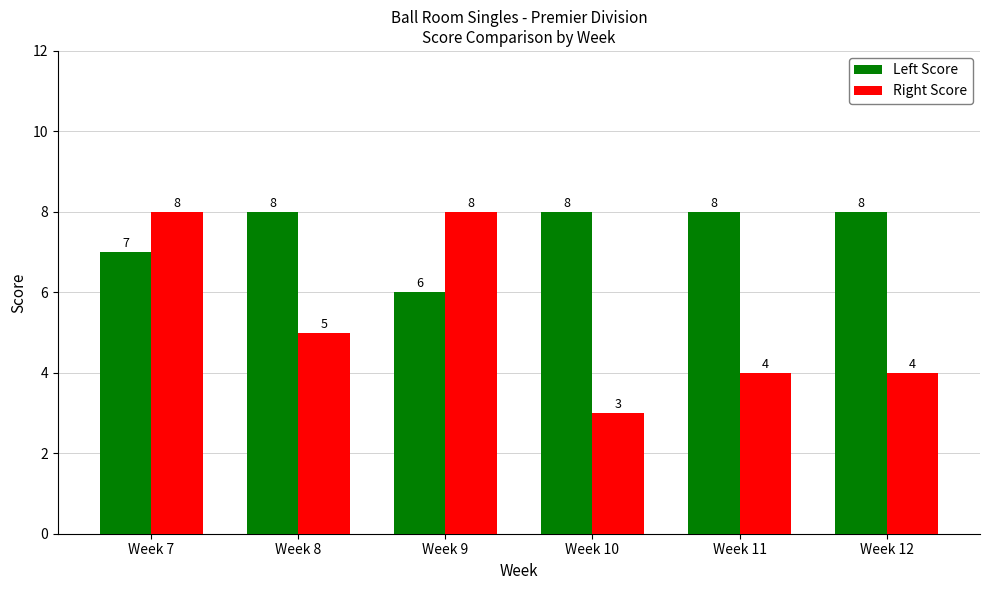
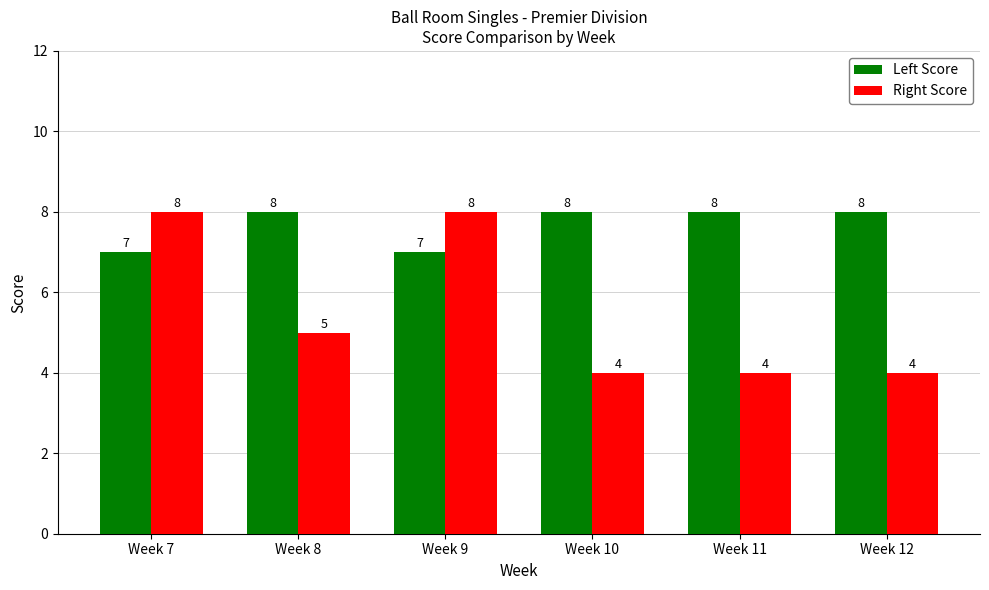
Left Score, Week 9: 6 -> 7
Right Score, Week 10: 3 -> 4
